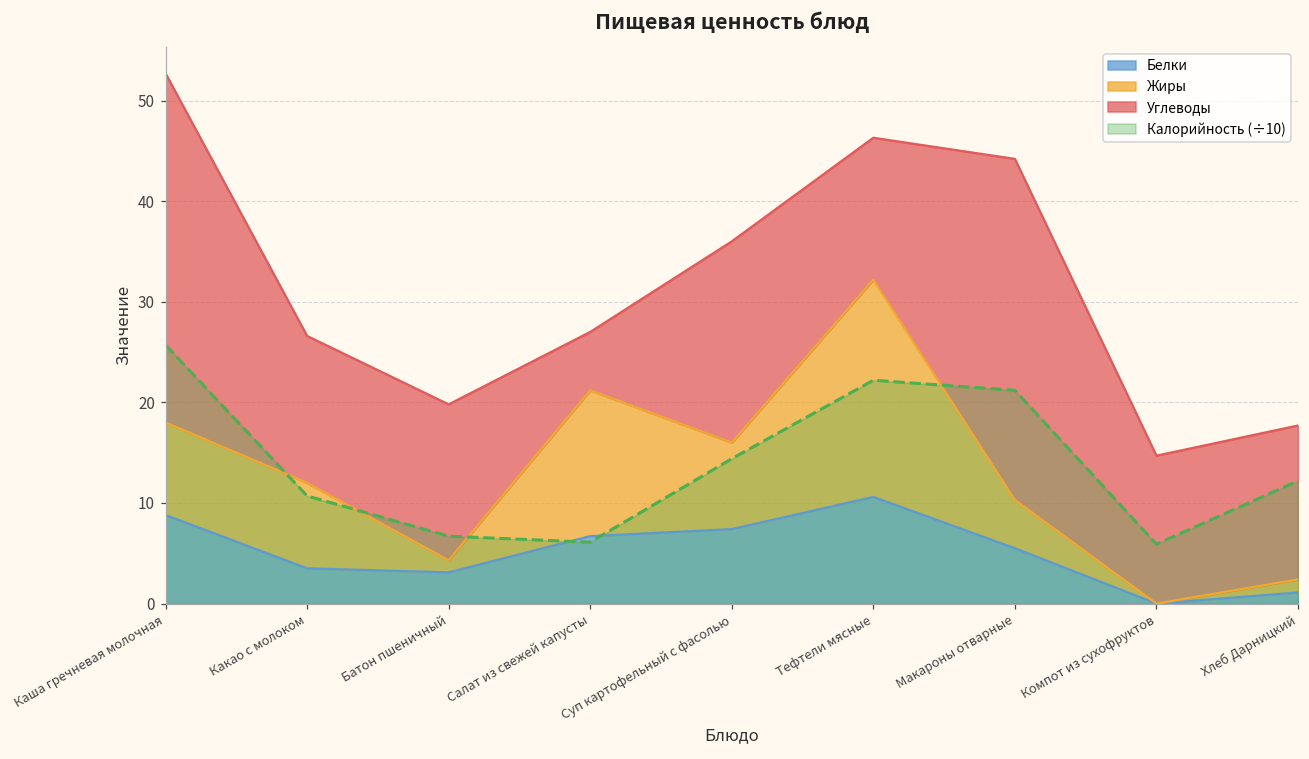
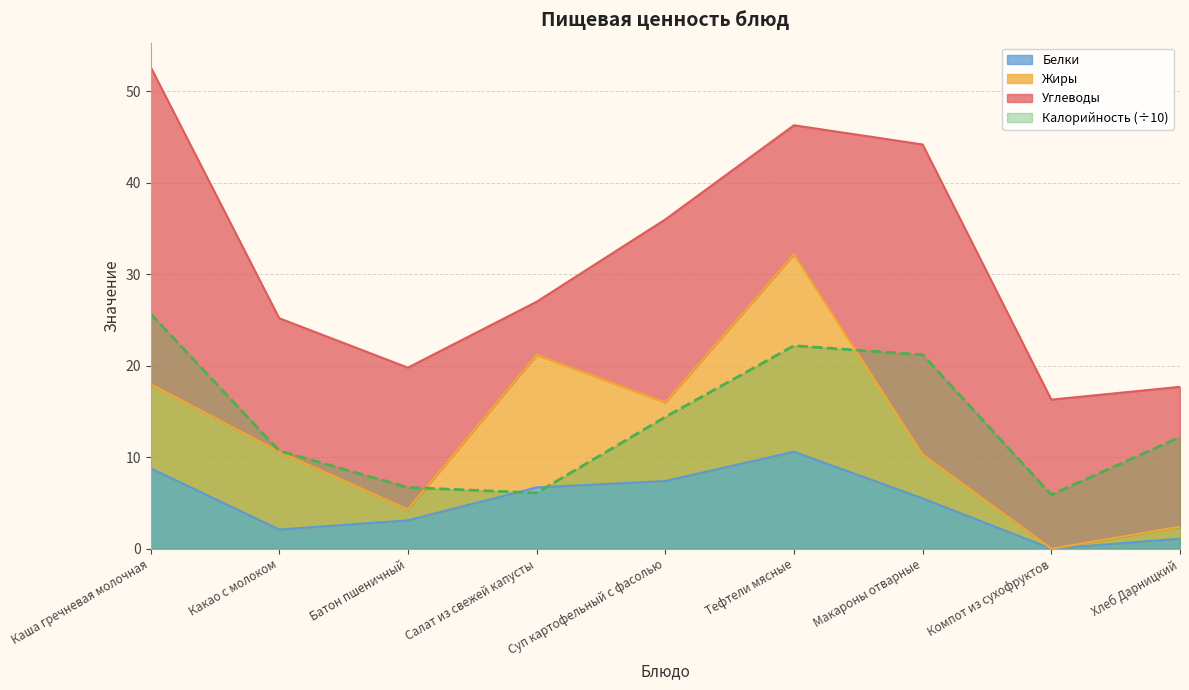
Белки, Какао с молоком: 4 -> 2
Углеводы, Компот из сухофруктов: 15 -> 16
